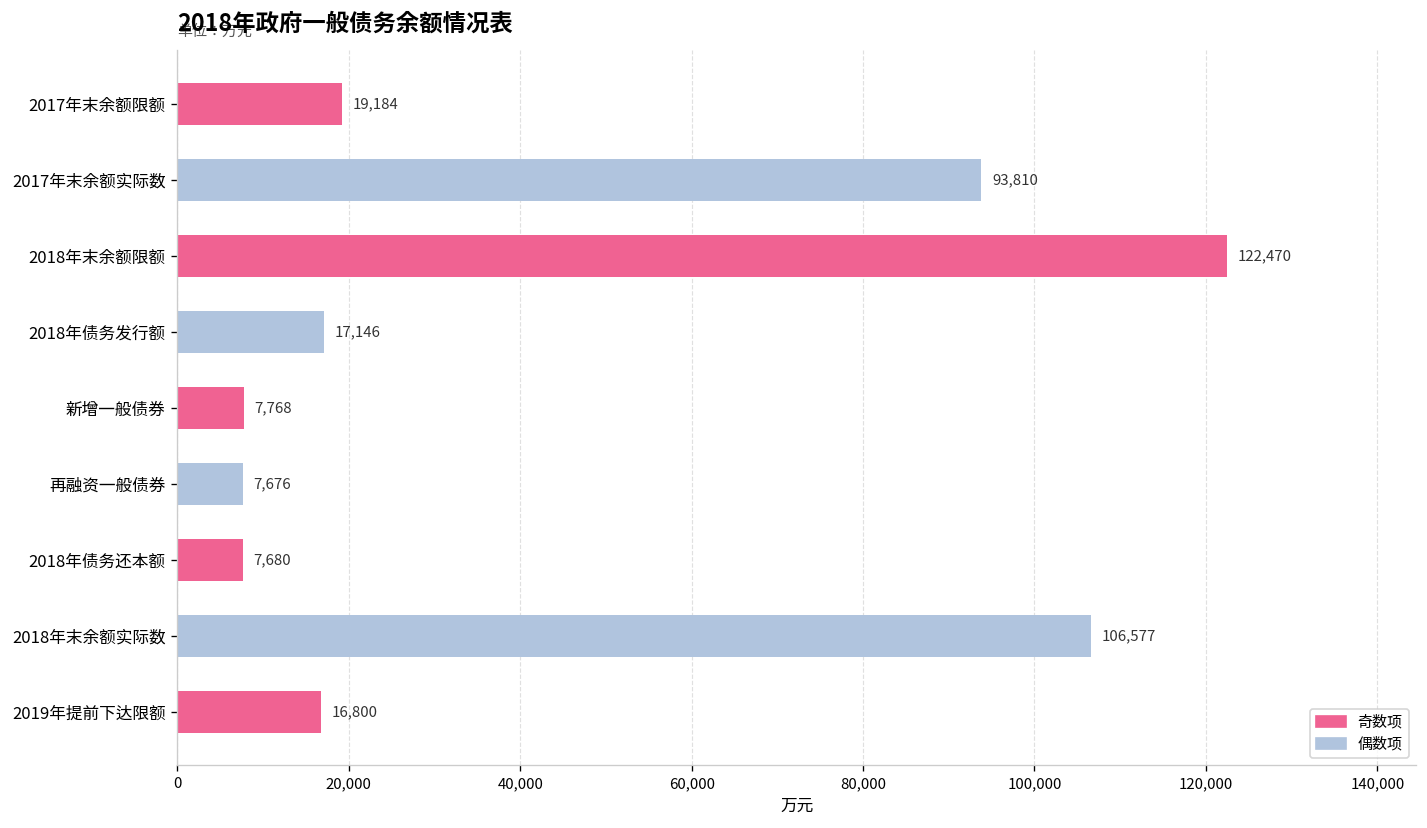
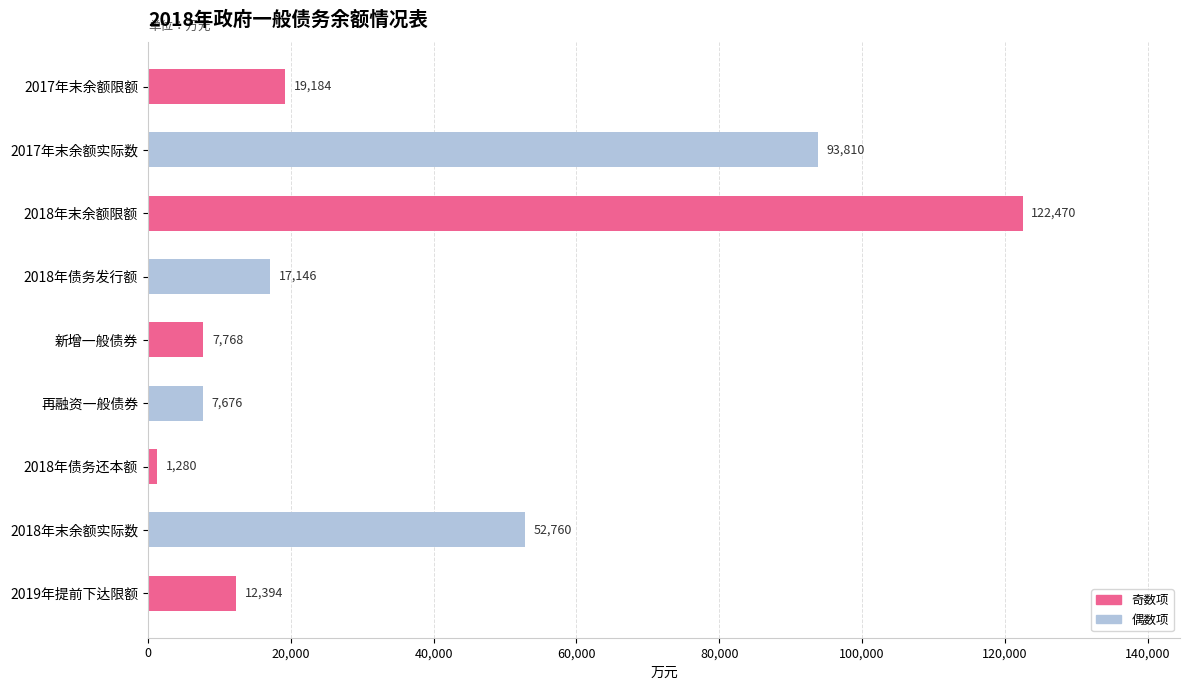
2018年债务还本额: 7,680 -> 1,280
2018年末余额实际数: 106,577 -> 52,760
2019年提前下达限额: 16,800 -> 12,394
